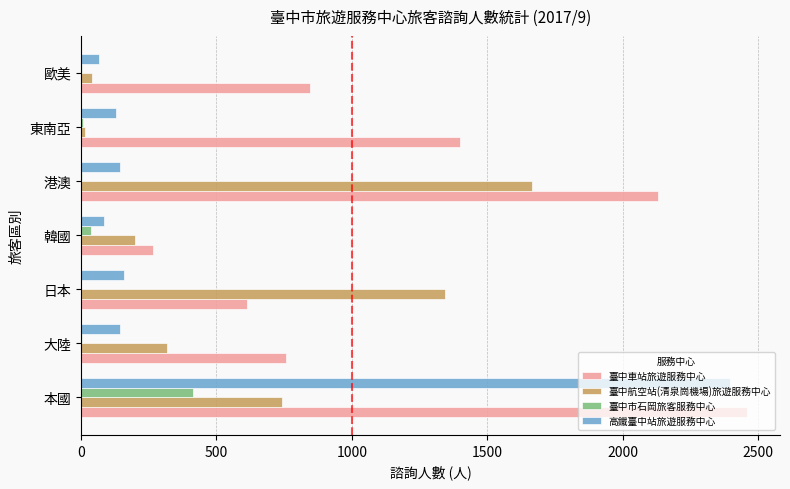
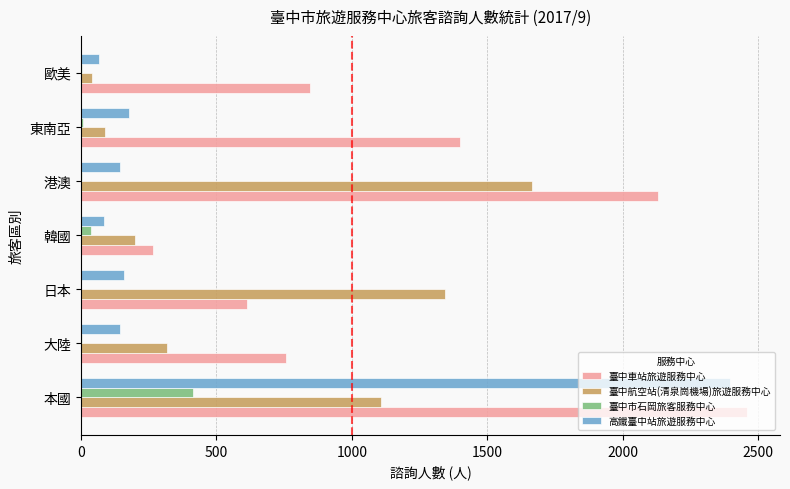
高鐵臺中站旅遊服務中心, 東南亞: 130 -> 180
臺中航空站(清泉崗機場)旅遊服務中心, 東南亞: 20 -> 90
臺中航空站(清泉崗機場)旅遊服務中心, 本國: 740 -> 1110
